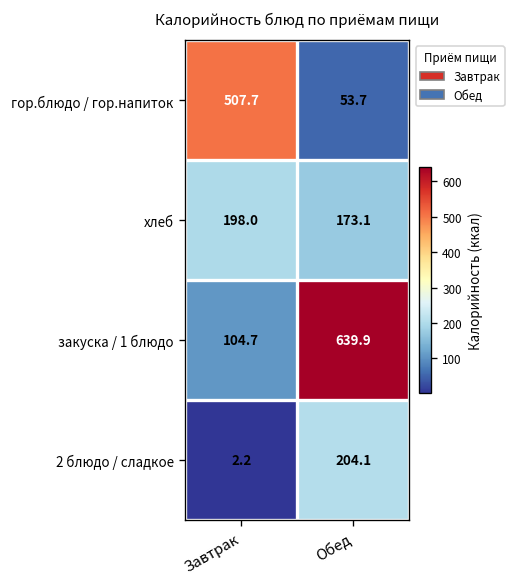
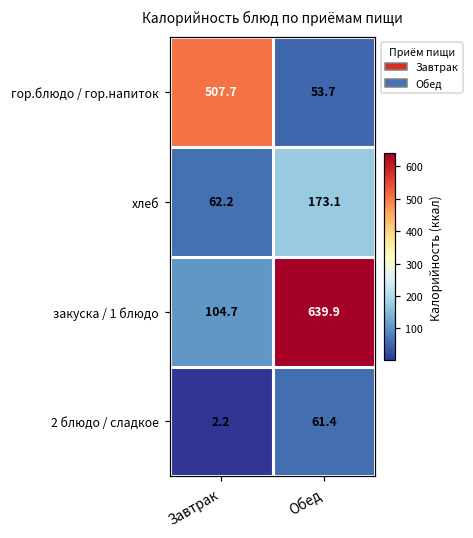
хлеб, Завтрак: 198.0 -> 62.2
2 блюдо / сладкое, Обед: 204.1 -> 61.4
